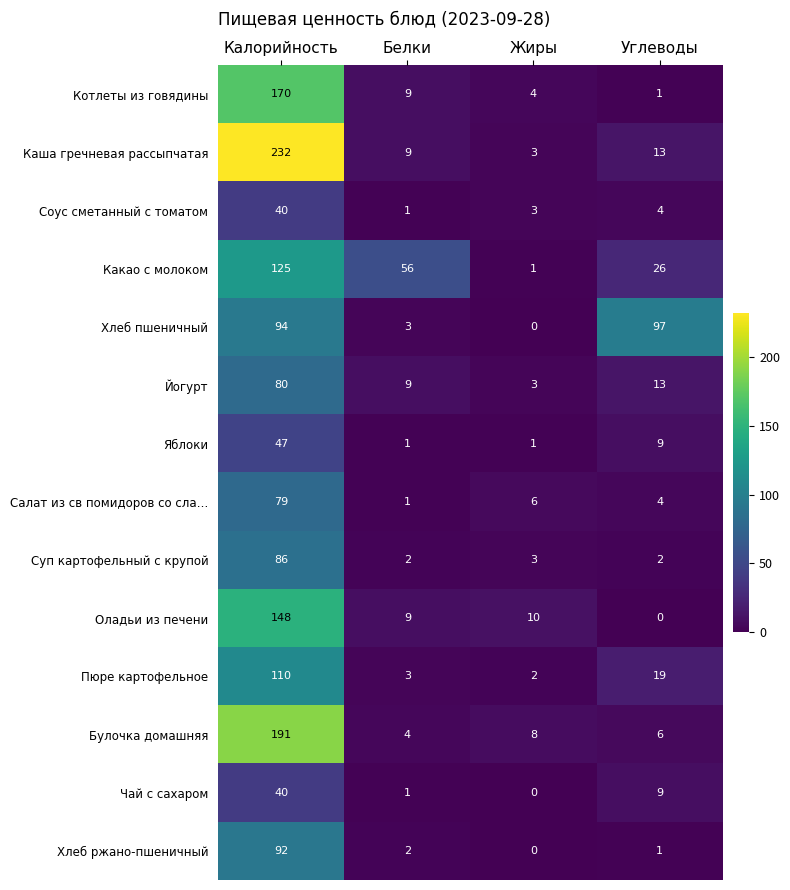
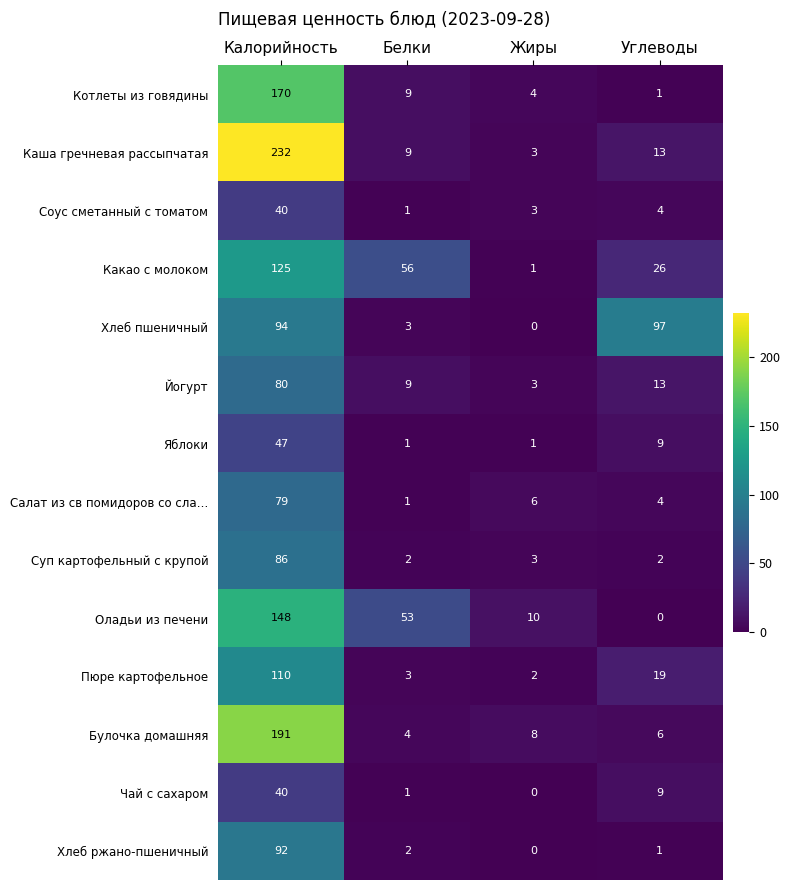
Оладьи из печени, Белки: 9 -> 53
